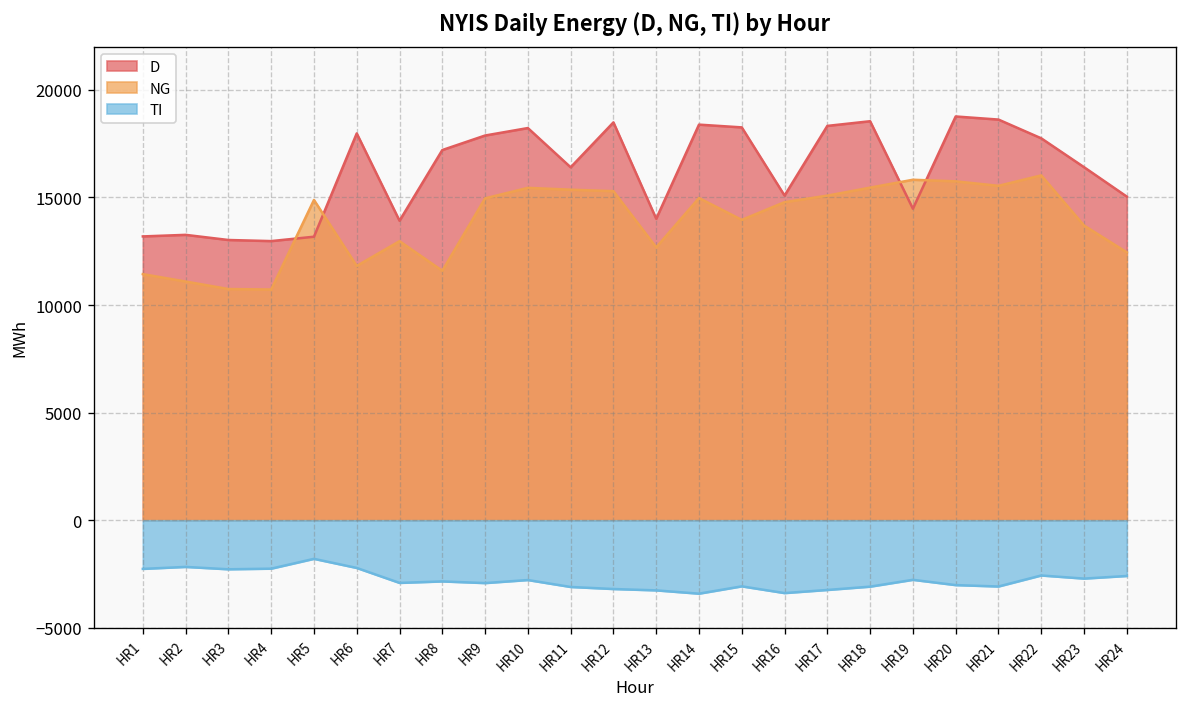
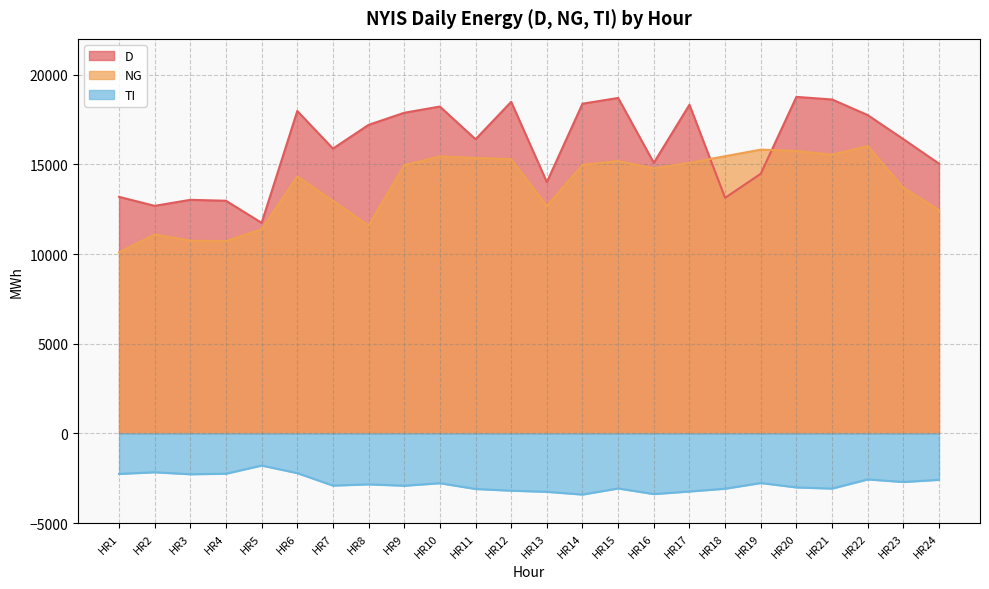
NG, HR1: 11400 -> 10100
D, HR2: 13300 -> 12700
D, HR5: 13200 -> 11700
NG, HR5: 14900 -> 11400
NG, HR6: 11800 -> 14300
D, HR7: 13900 -> 15900
D, HR15: 18300 -> 18700
NG, HR15: 14000 -> 15200
D, HR18: 18500 -> 13100
